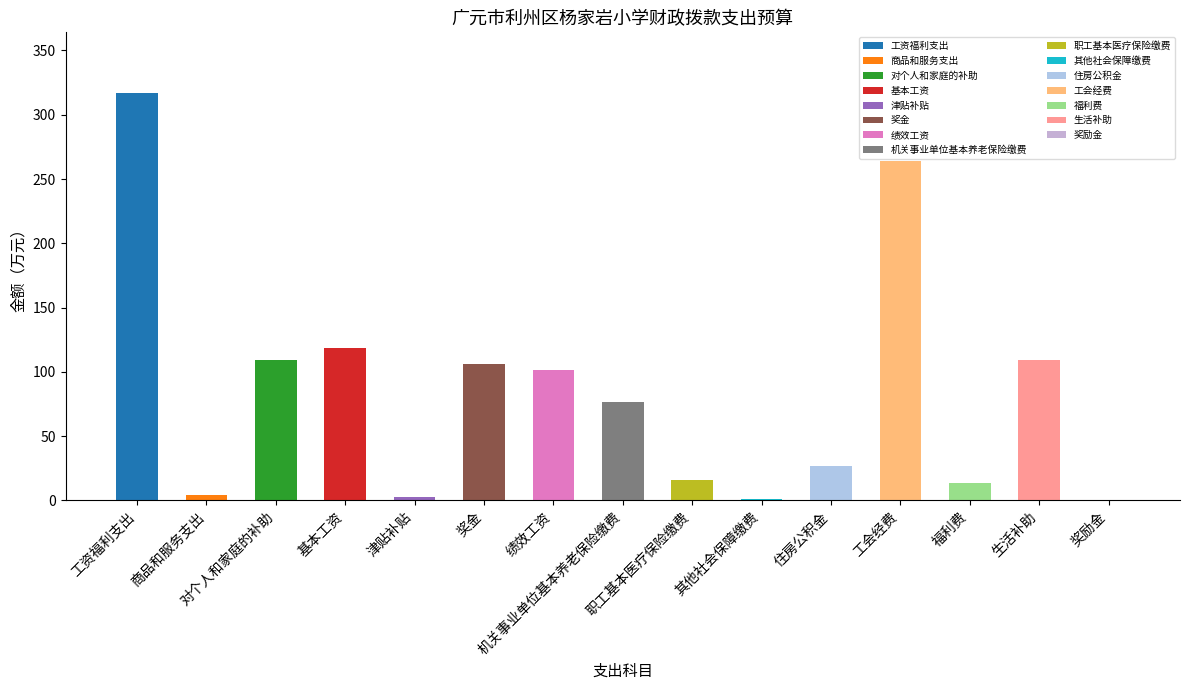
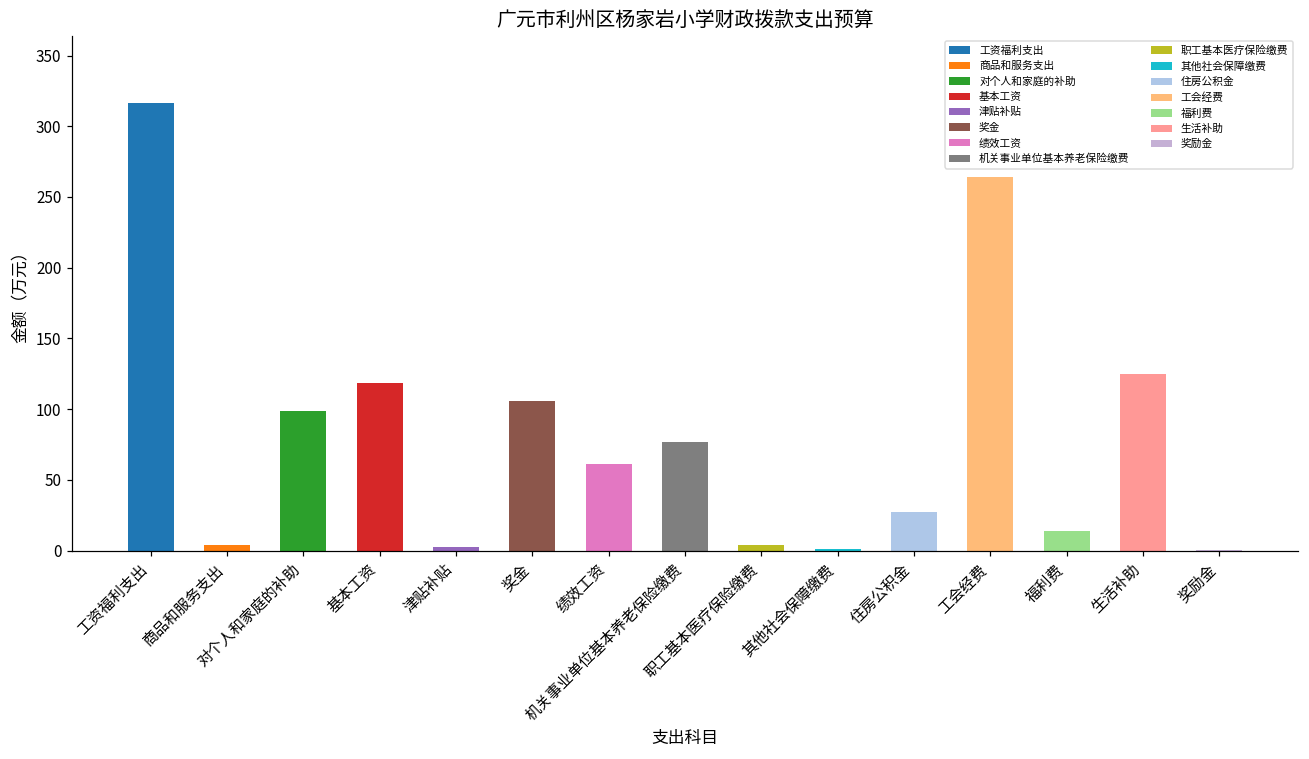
对个人和家庭的补助: 109 -> 99
绩效工资: 102 -> 61
职工基本医疗保险缴费: 16 -> 4
生活补助: 109 -> 125
